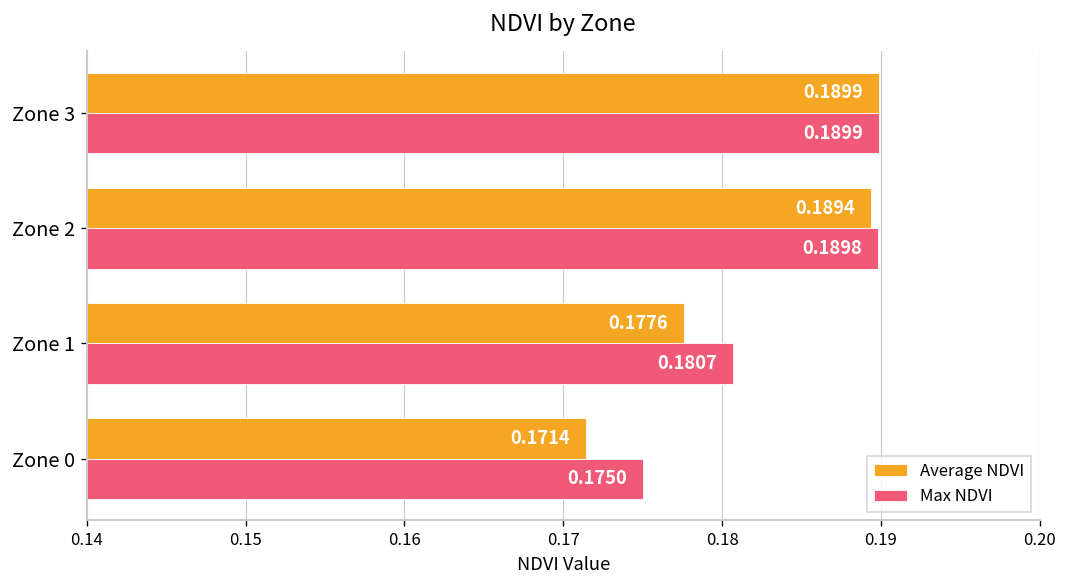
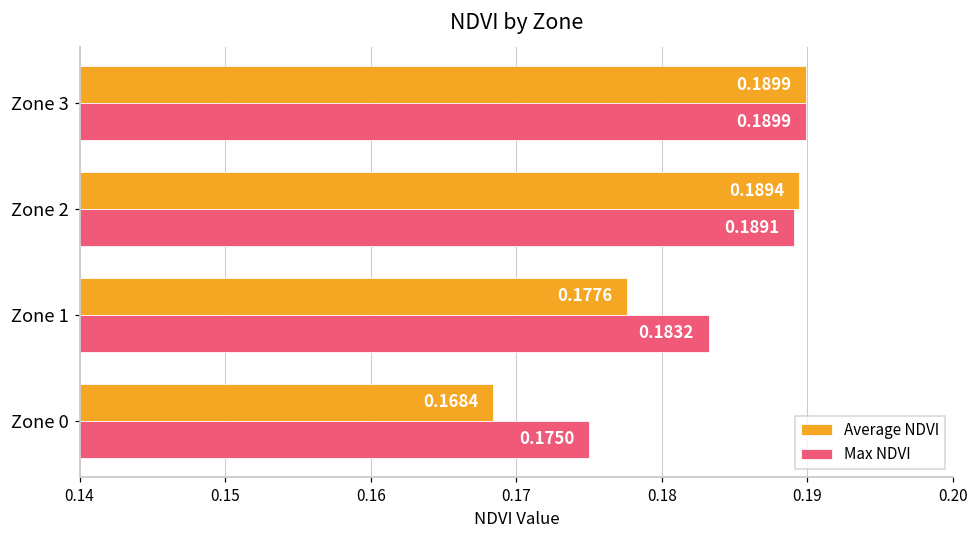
Max NDVI, Zone 2: 0.1898 -> 0.1891
Max NDVI, Zone 1: 0.1807 -> 0.1832
Average NDVI, Zone 0: 0.1714 -> 0.1684
